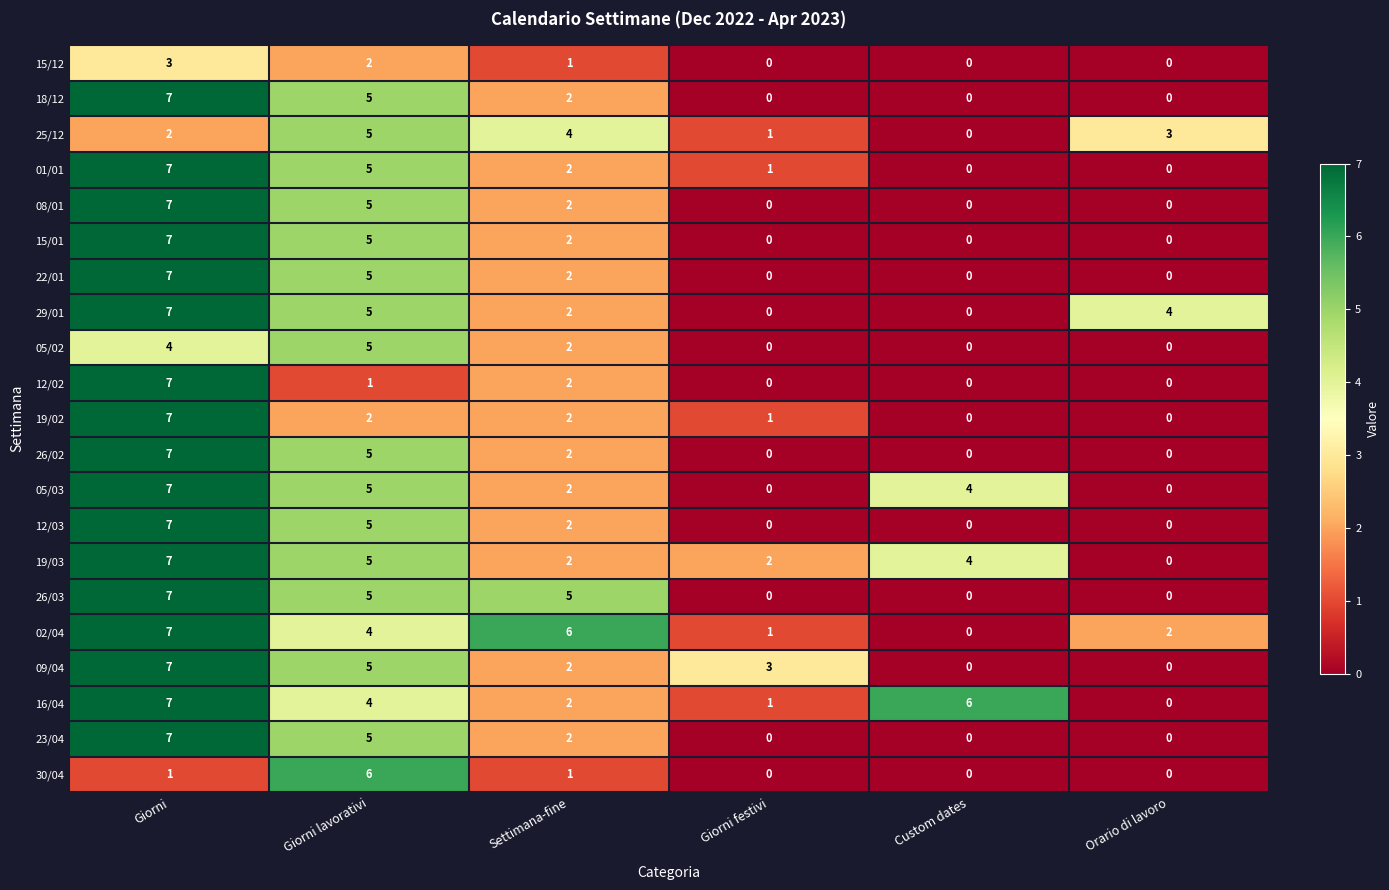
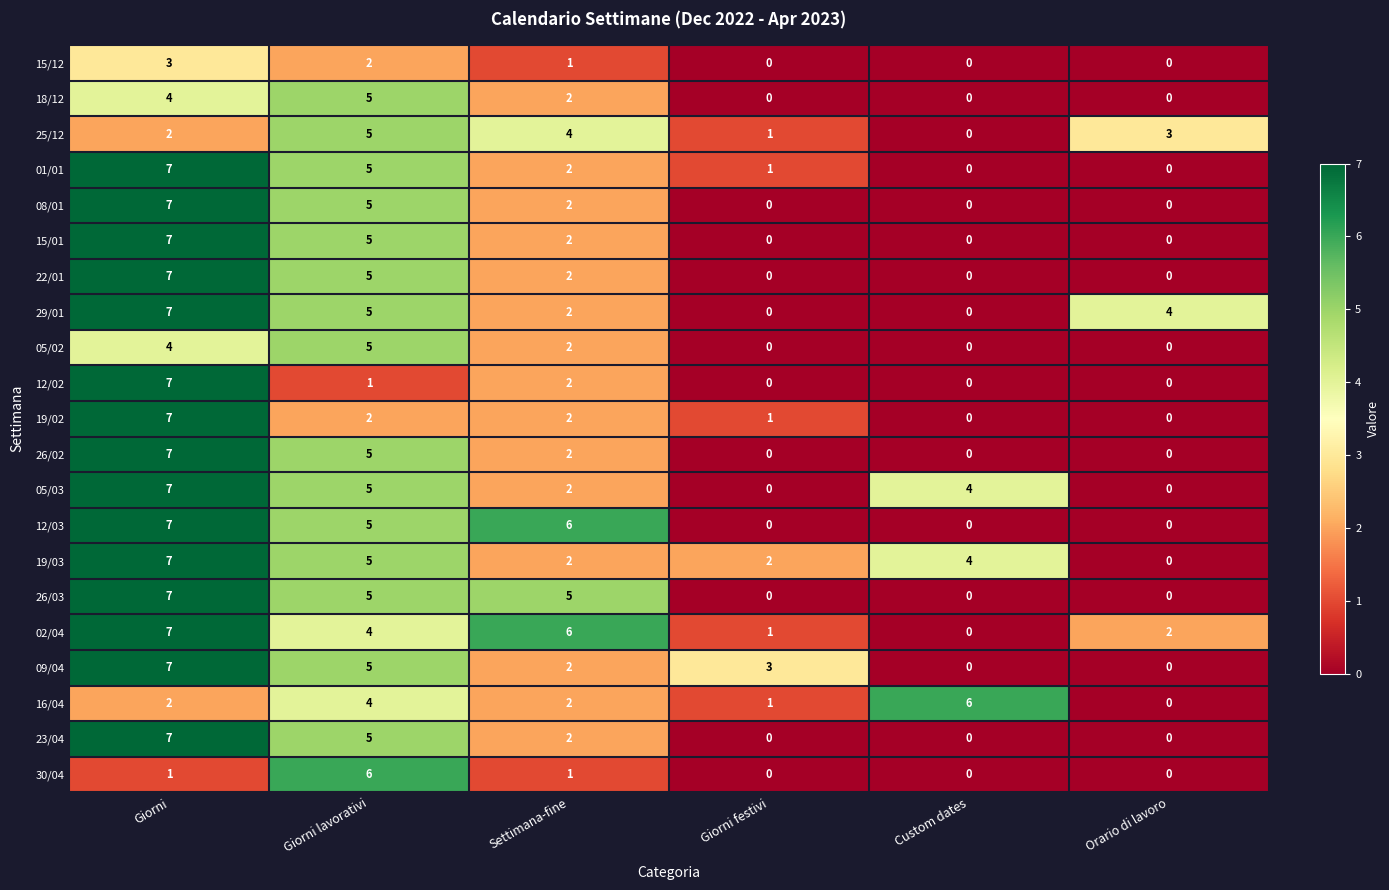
18/12, Giorni: 7 -> 4
12/03, Settimana-fine: 2 -> 6
16/04, Giorni: 7 -> 2
